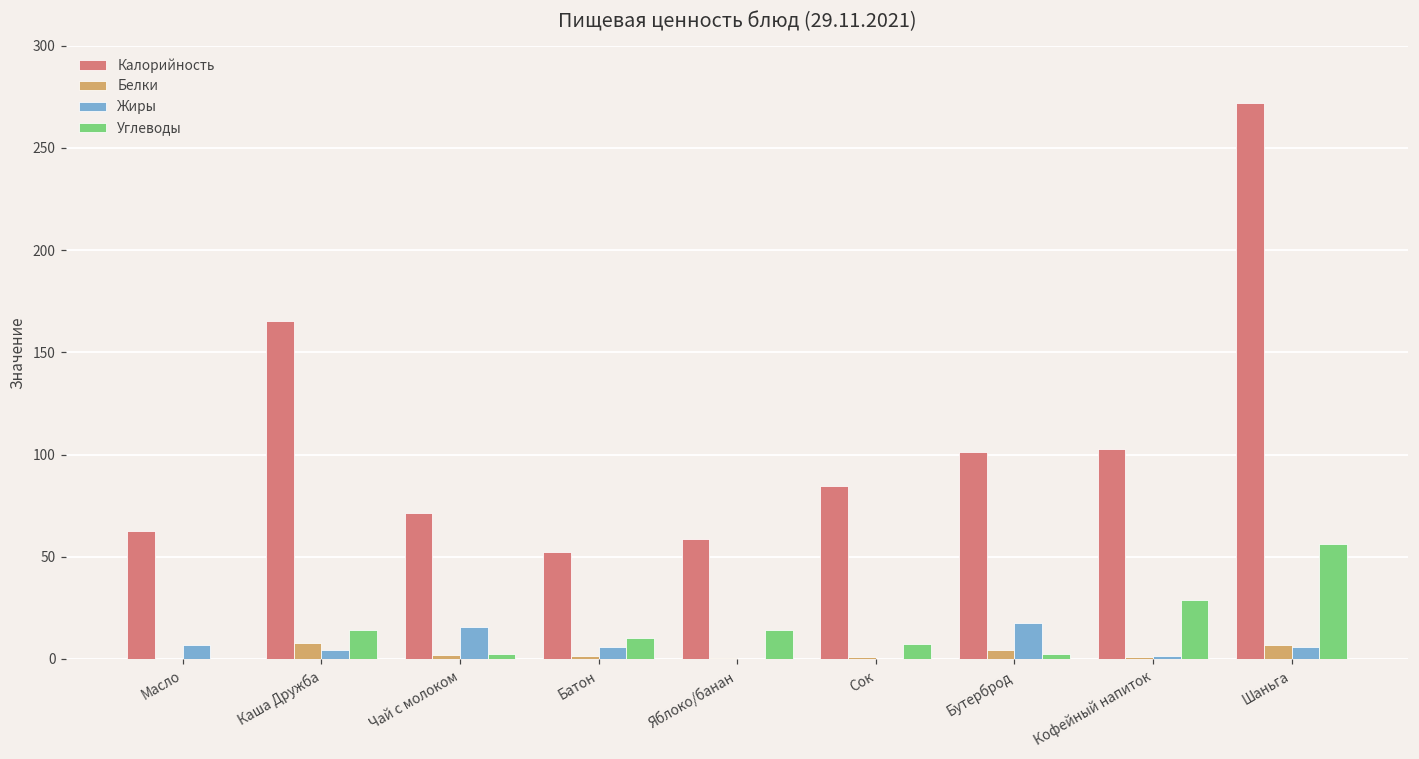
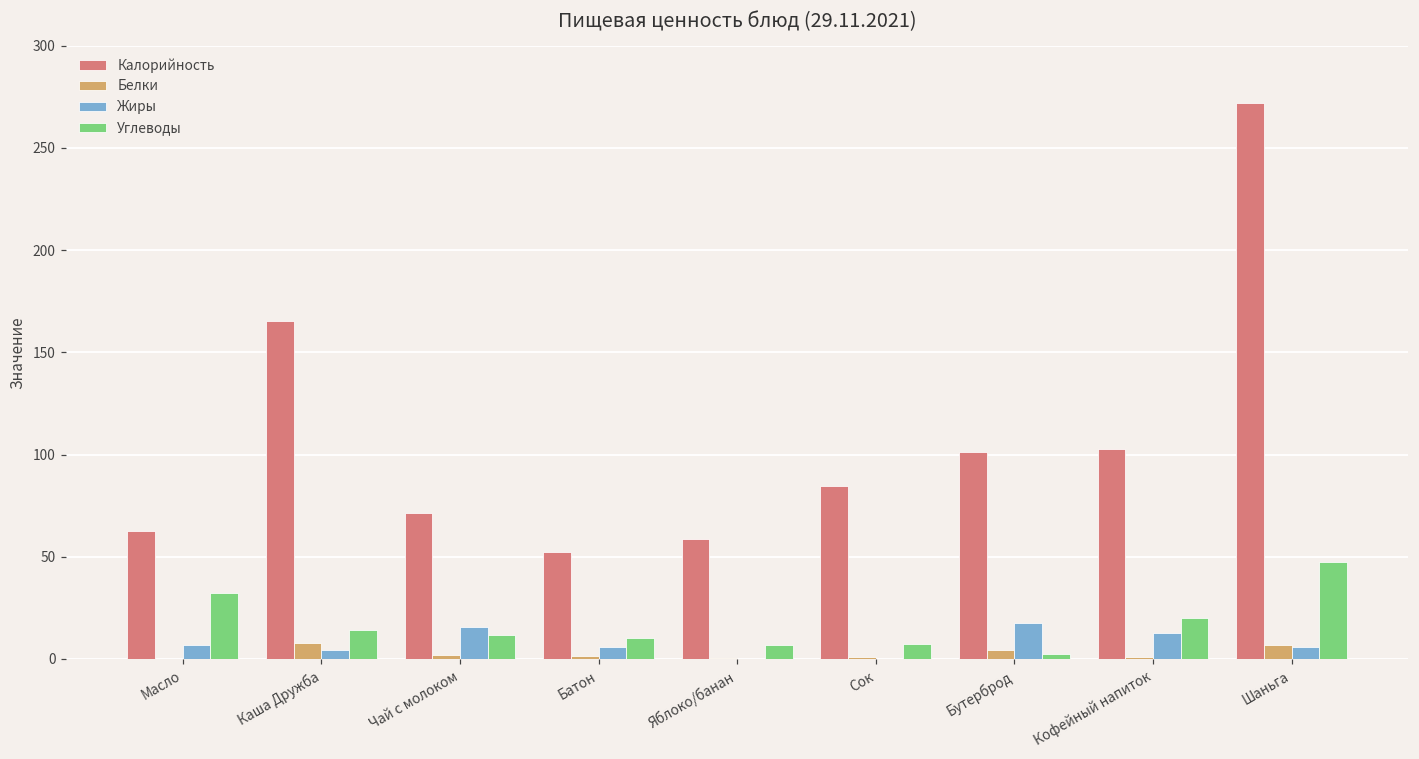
Углеводы, Масло: 0 -> 32
Углеводы, Чай с молоком: 2 -> 12
Углеводы, Яблоко/банан: 14 -> 7
Жиры, Кофейный напиток: 2 -> 13
Углеводы, Кофейный напиток: 29 -> 20
Углеводы, Шаньга: 56 -> 48
